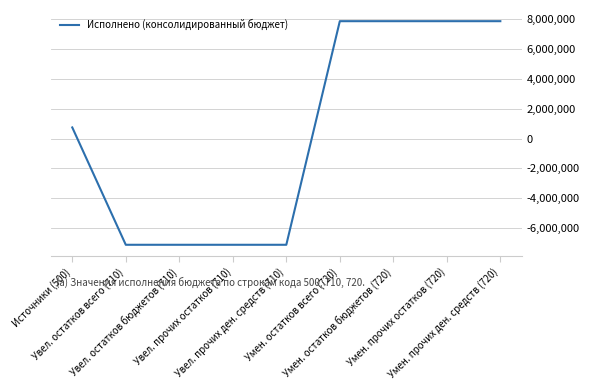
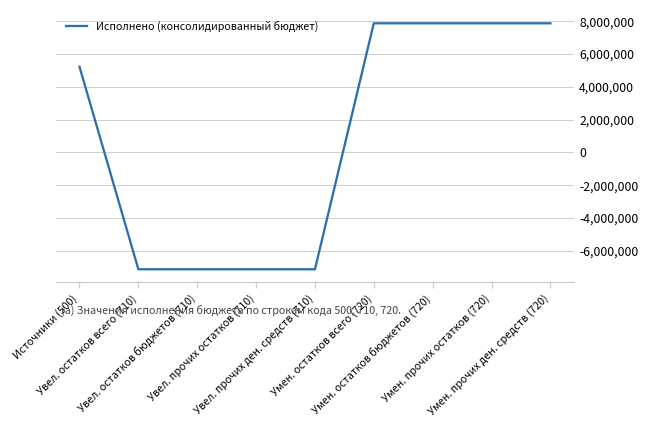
Источники (500): 700,000 -> 5,200,000
